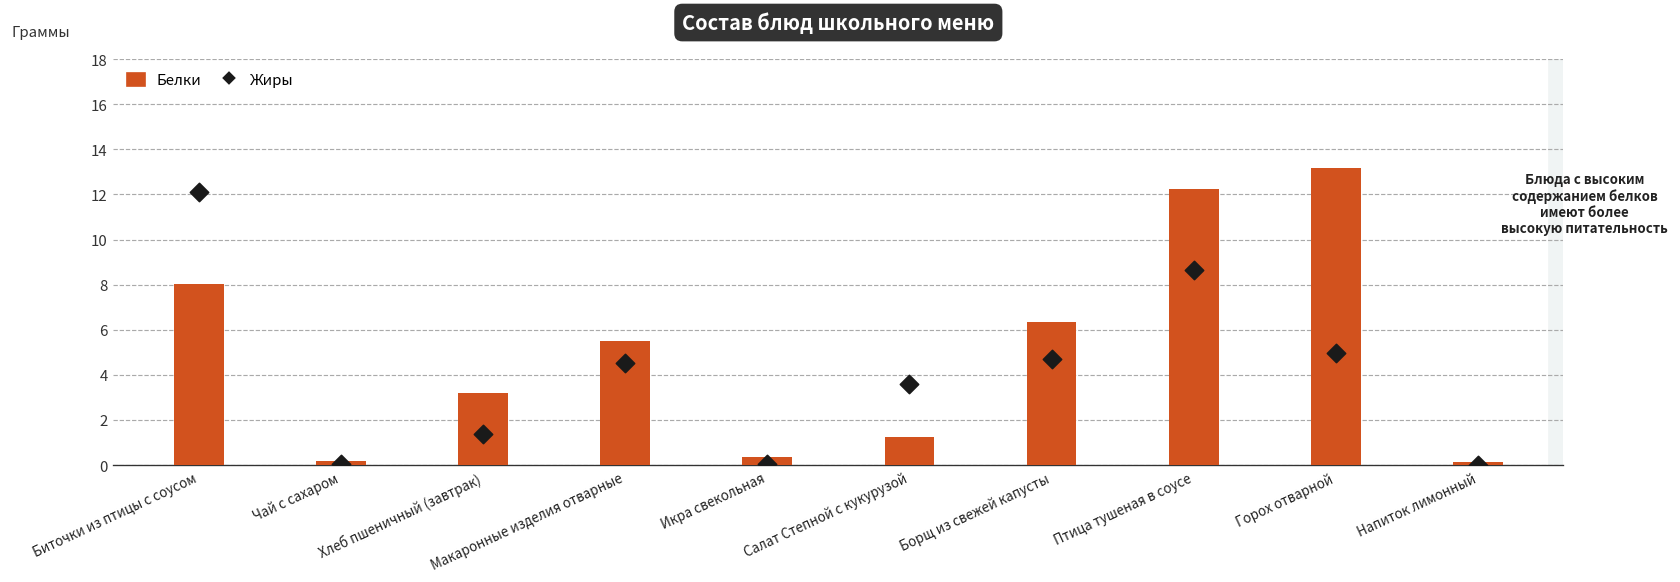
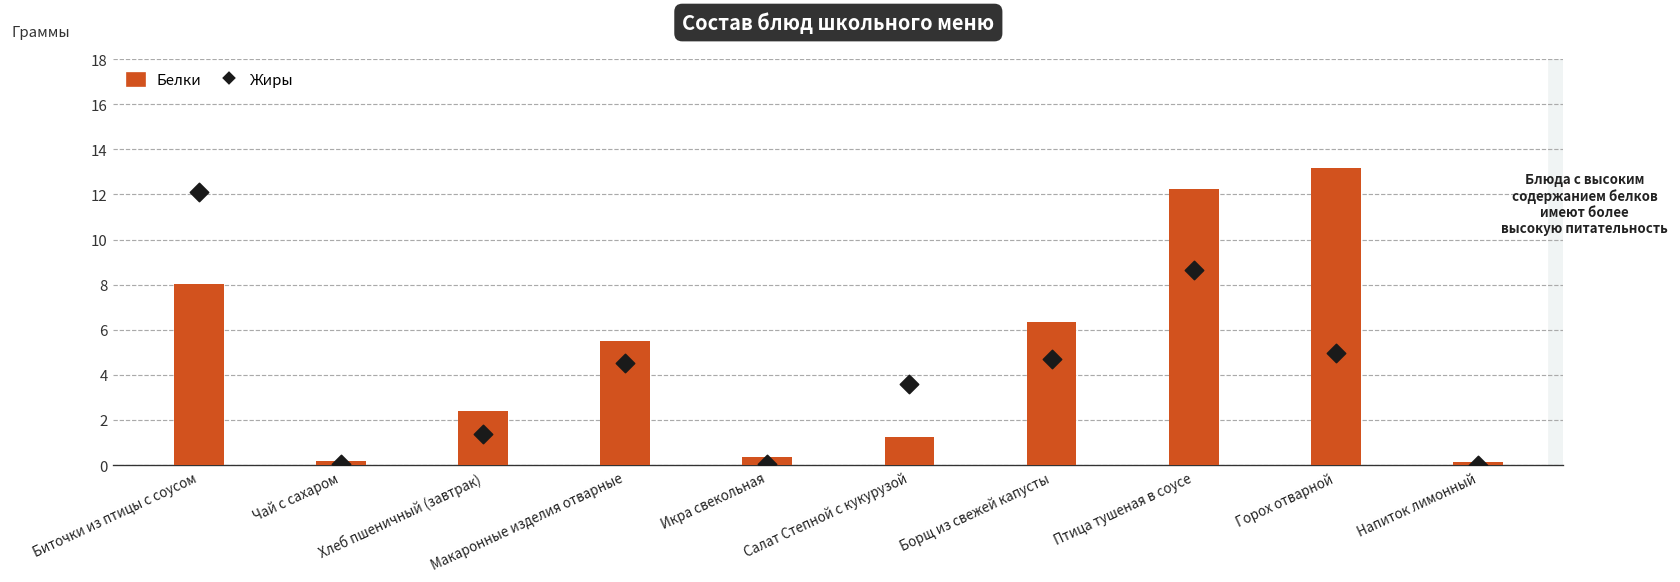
Белки, Хлеб пшеничный (завтрак): 3.2 -> 2.4
